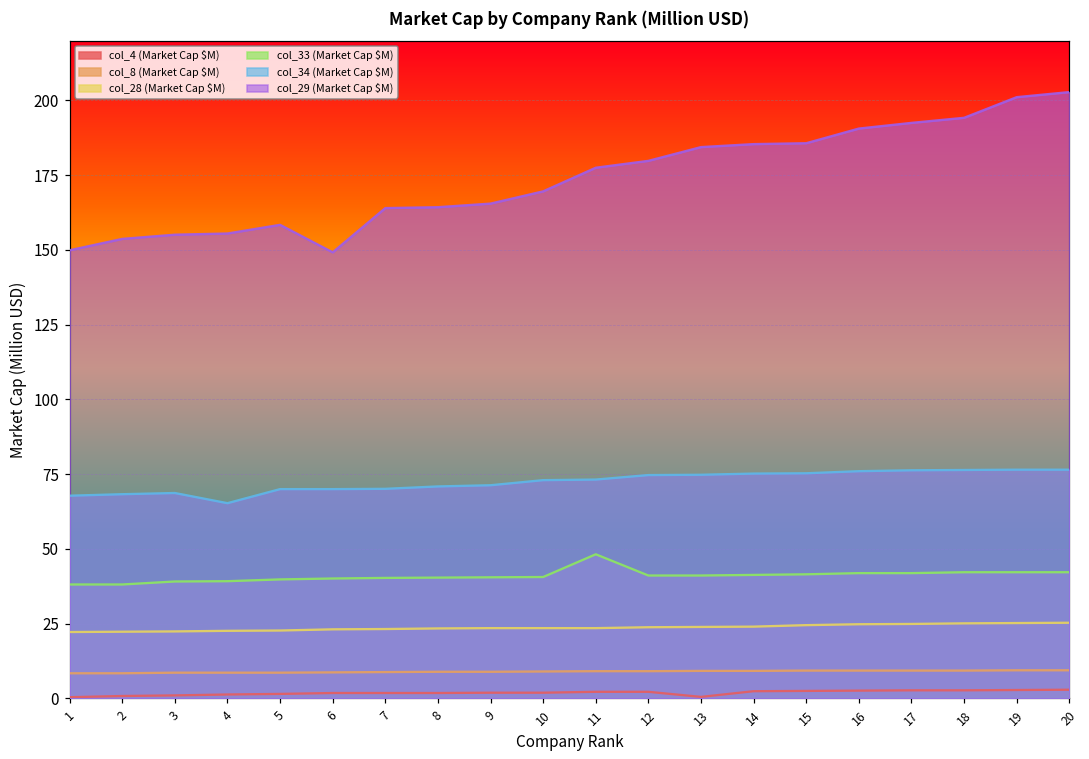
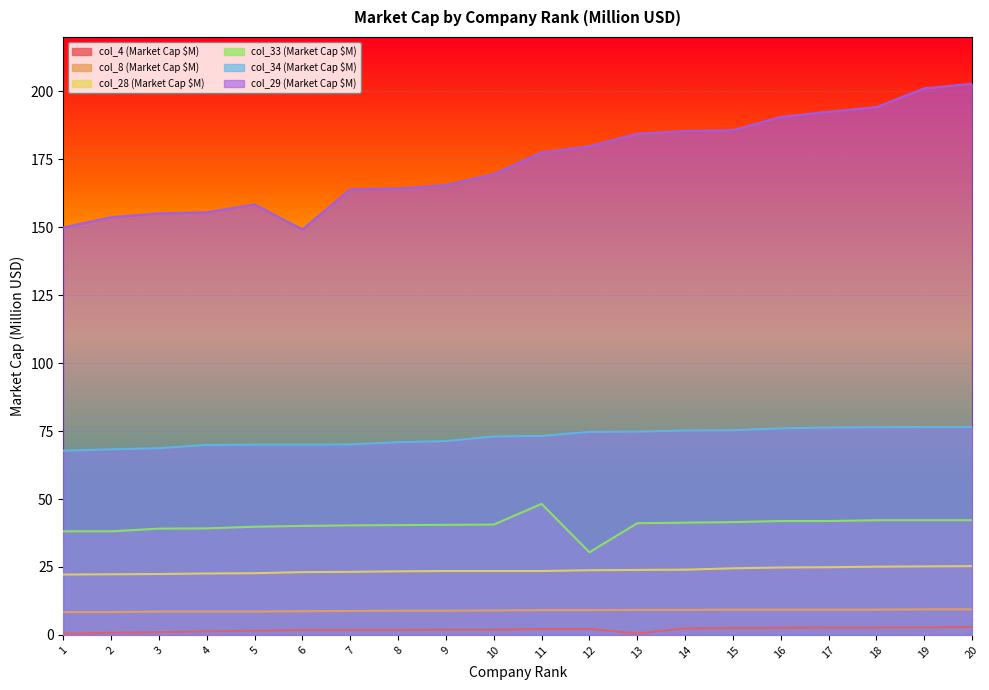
col_34 (Market Cap $M), 4: 65 -> 70
col_33 (Market Cap $M), 12: 41 -> 30
